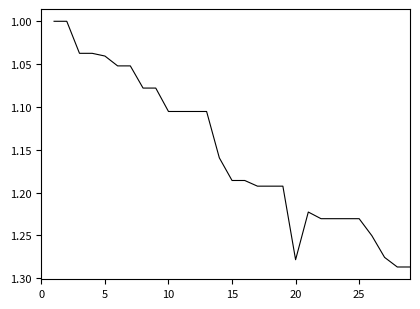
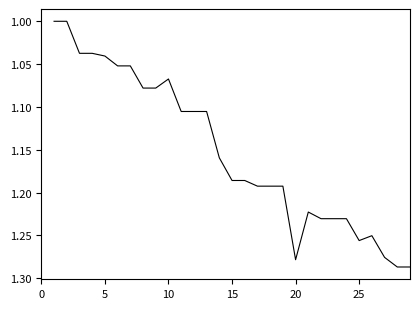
10: 1.11 -> 1.07
25: 1.23 -> 1.26
